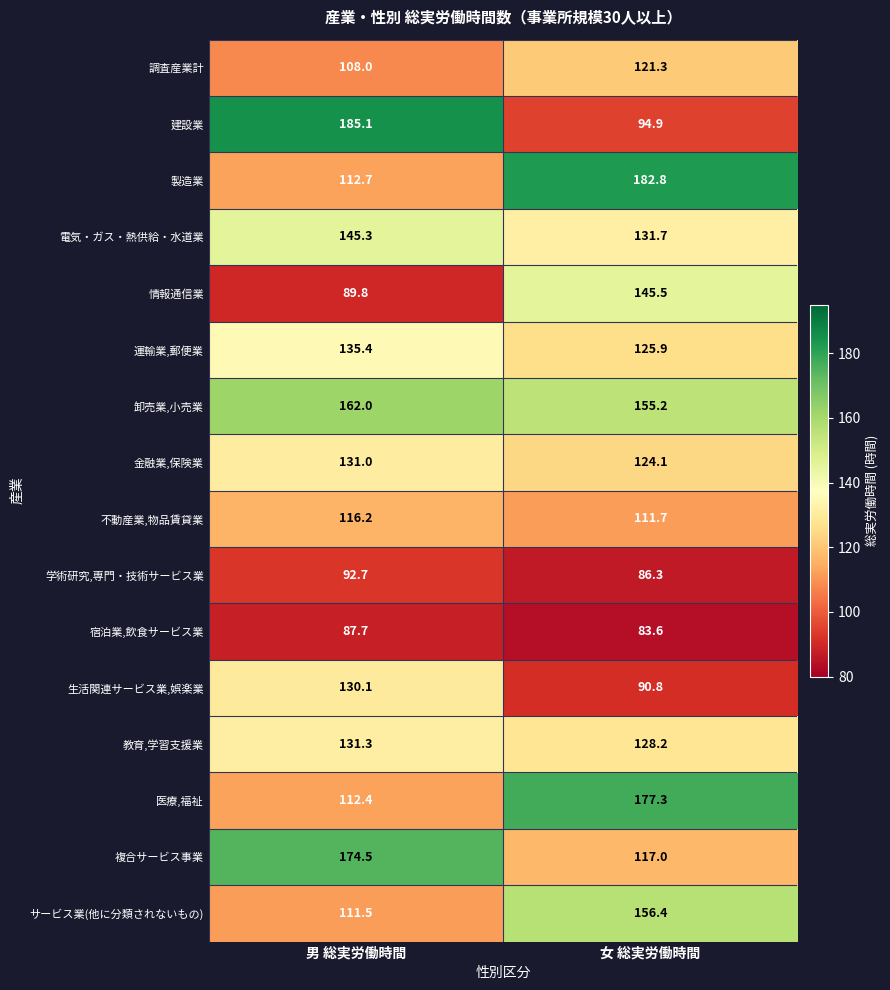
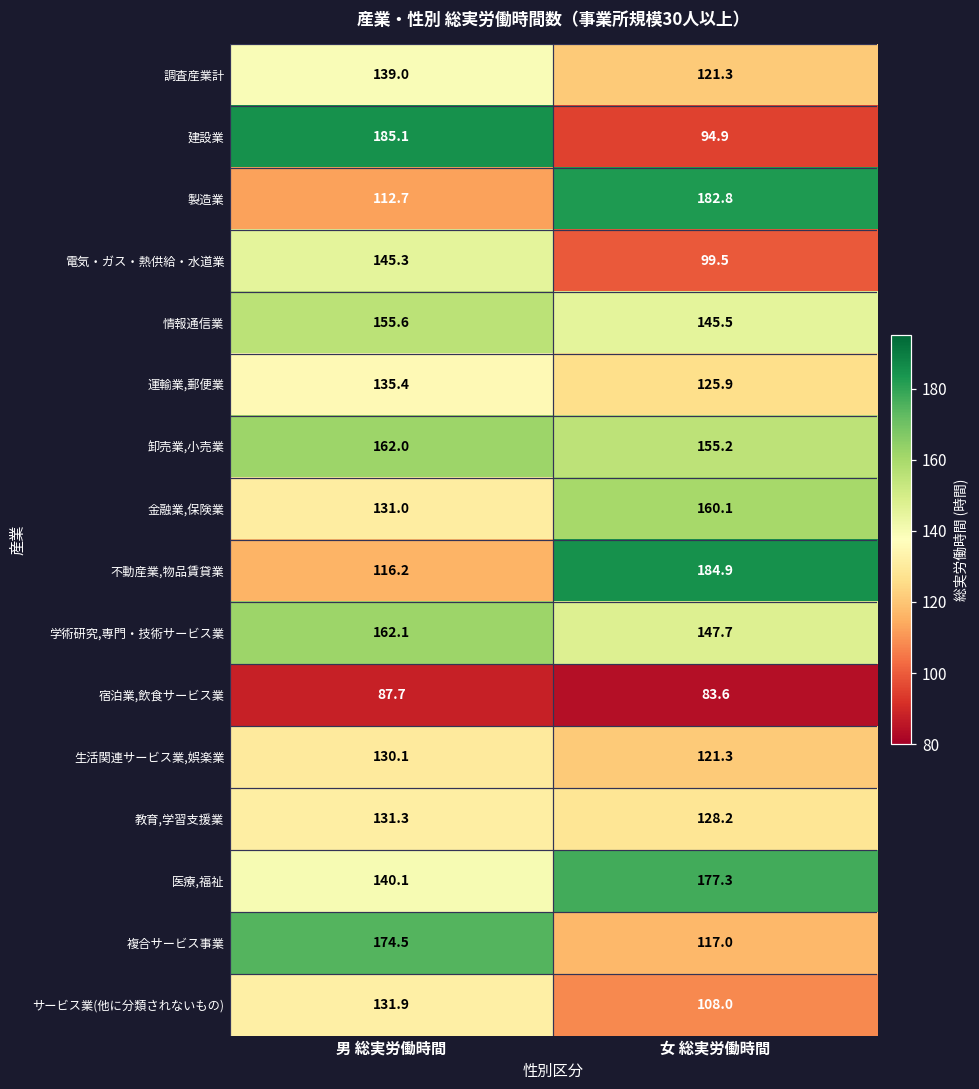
調査産業計, 男 総実労働時間: 108.0 -> 139.0
電気・ガス・熱供給・水道業, 女 総実労働時間: 131.7 -> 99.5
情報通信業, 男 総実労働時間: 89.8 -> 155.6
金融業,保険業, 女 総実労働時間: 124.1 -> 160.1
不動産業,物品賃貸業, 女 総実労働時間: 111.7 -> 184.9
学術研究,専門・技術サービス業, 男 総実労働時間: 92.7 -> 162.1
学術研究,専門・技術サービス業, 女 総実労働時間: 86.3 -> 147.7
生活関連サービス業,娯楽業, 女 総実労働時間: 90.8 -> 121.3
医療,福祉, 男 総実労働時間: 112.4 -> 140.1
サービス業(他に分類されないもの), 男 総実労働時間: 111.5 -> 131.9
サービス業(他に分類されないもの), 女 総実労働時間: 156.4 -> 108.0
